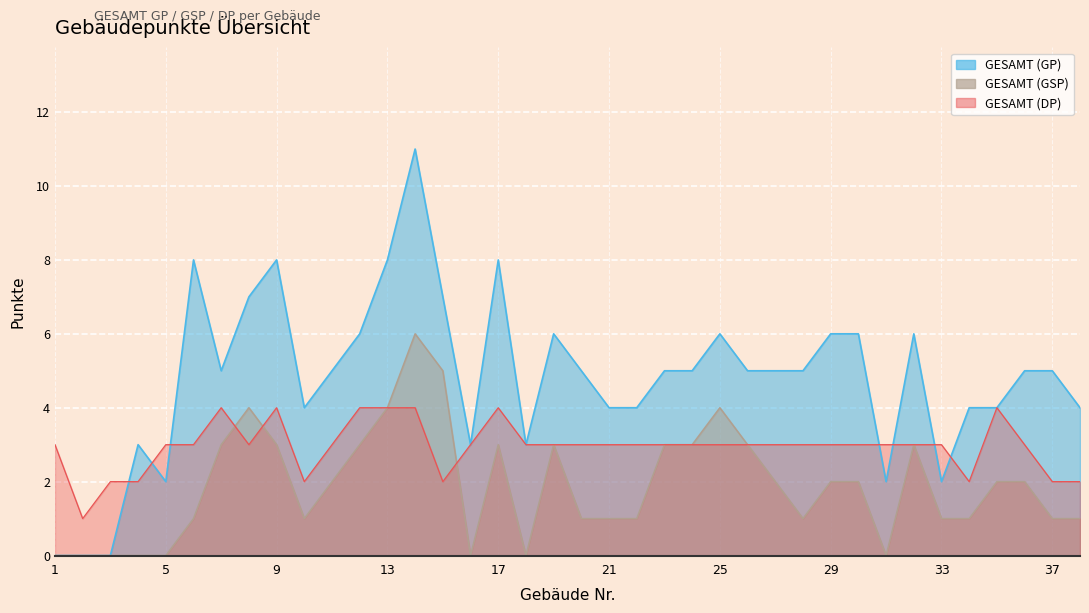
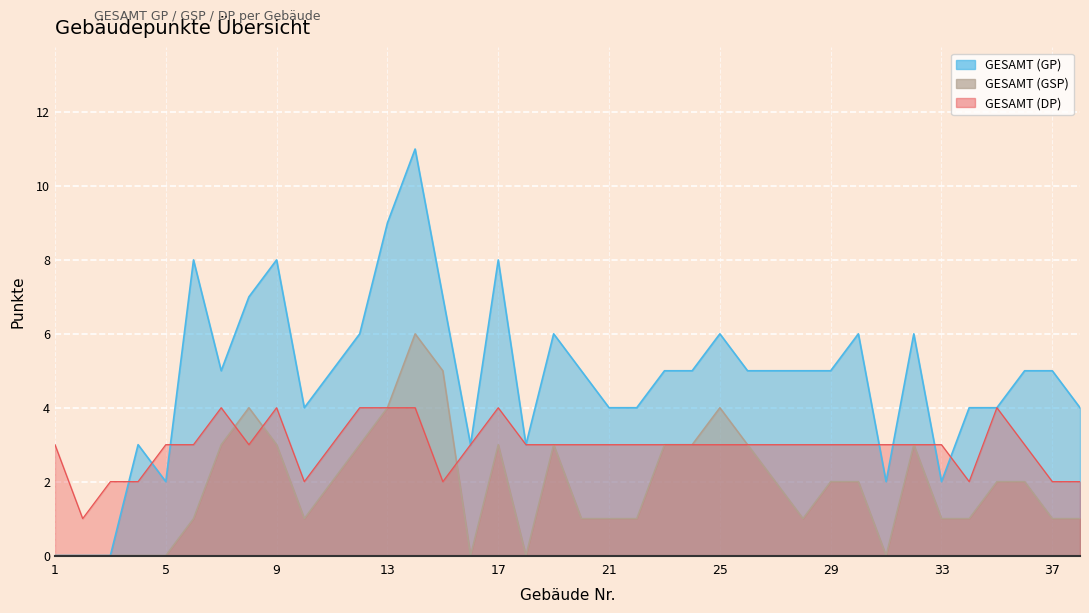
GESAMT (GP), 13: 8 -> 9
GESAMT (GP), 29: 6 -> 5
